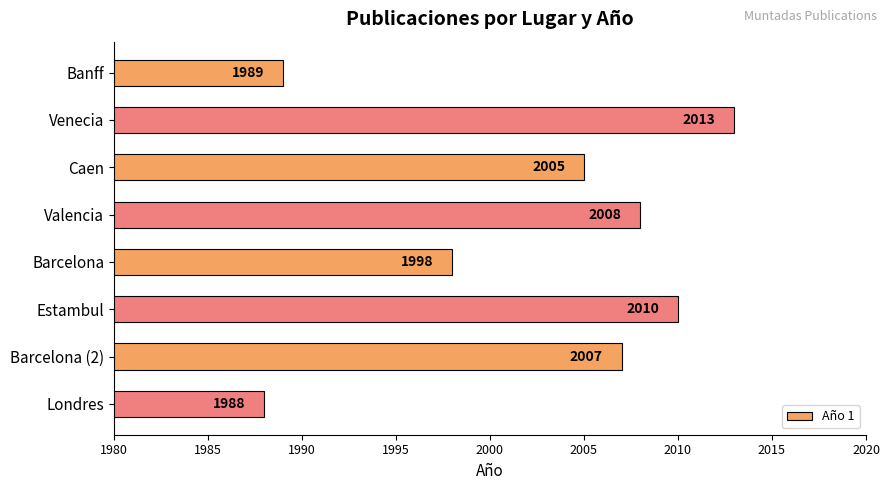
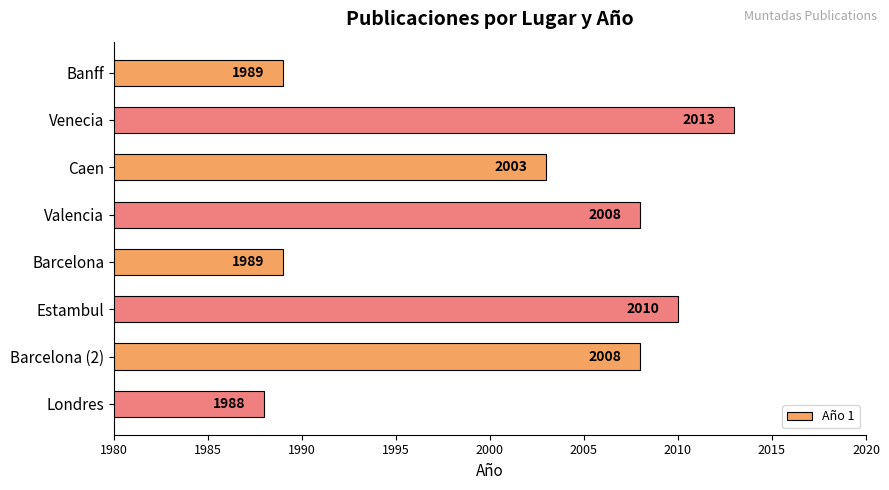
Caen: 2005 -> 2003
Barcelona: 1998 -> 1989
Barcelona (2): 2007 -> 2008
